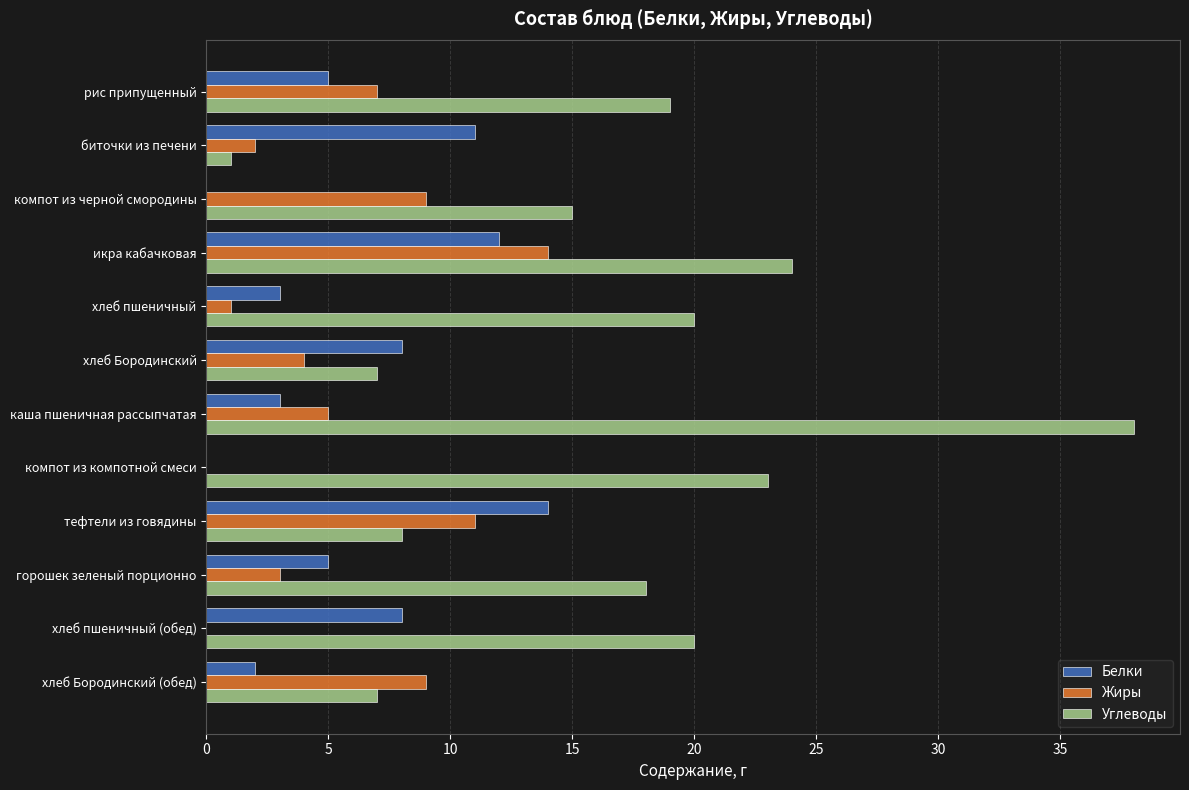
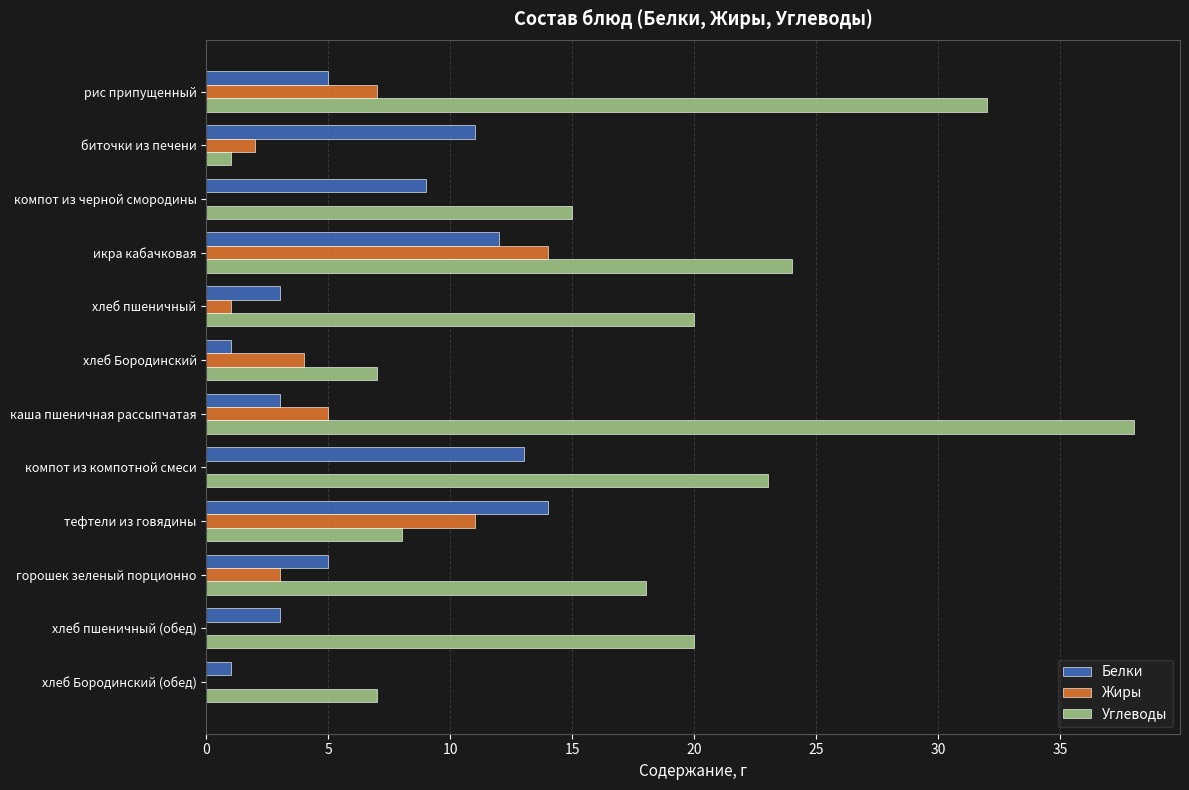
Углеводы, рис припущенный: 19 -> 32
Белки, компот из черной смородины: 0 -> 9
Жиры, компот из черной смородины: 9 -> 0
Белки, хлеб Бородинский: 8 -> 1
Белки, компот из компотной смеси: 0 -> 13
Белки, хлеб пшеничный (обед): 8 -> 3
Белки, хлеб Бородинский (обед): 2 -> 1
Жиры, хлеб Бородинский (обед): 9 -> 0
